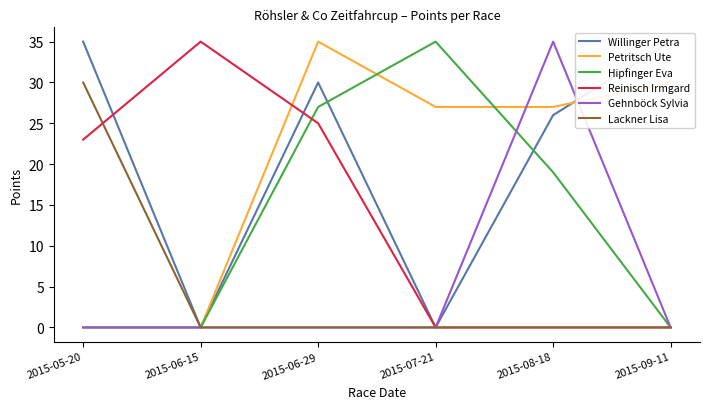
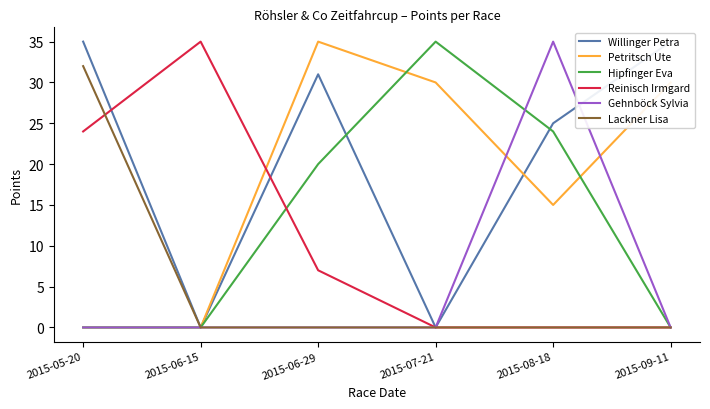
Reinisch Irmgard, 2015-05-20: 23 -> 24
Lackner Lisa, 2015-05-20: 30 -> 32
Willinger Petra, 2015-06-29: 30 -> 31
Hipfinger Eva, 2015-06-29: 27 -> 20
Reinisch Irmgard, 2015-06-29: 25 -> 7
Petritsch Ute, 2015-07-21: 27 -> 30
Willinger Petra, 2015-08-18: 26 -> 25
Petritsch Ute, 2015-08-18: 27 -> 15
Hipfinger Eva, 2015-08-18: 19 -> 24
